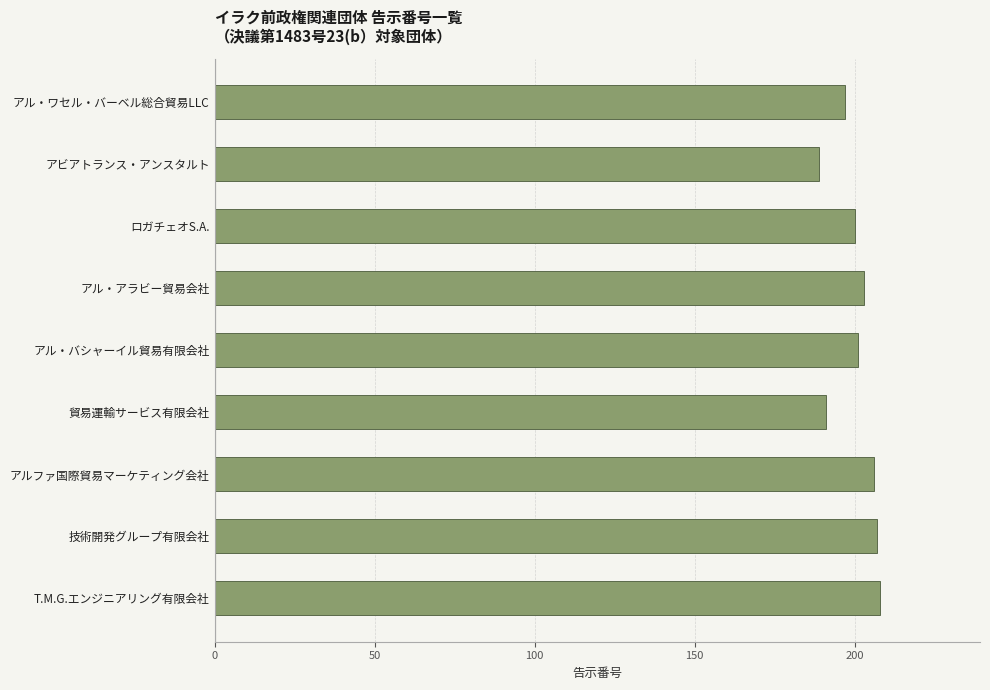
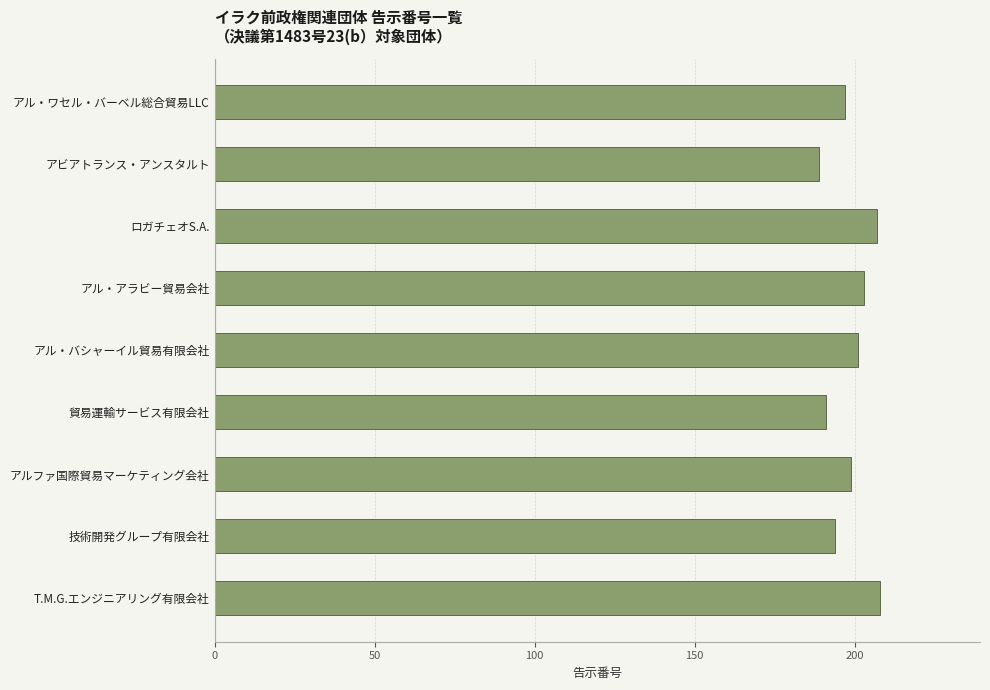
ロガチェオS.A.: 200 -> 207
アルファ国際貿易マーケティング会社: 206 -> 199
技術開発グループ有限会社: 207 -> 194
